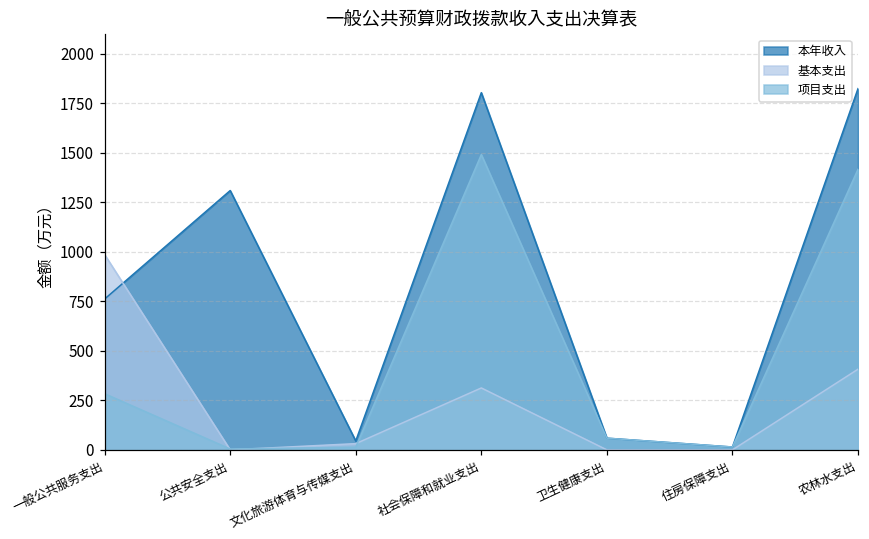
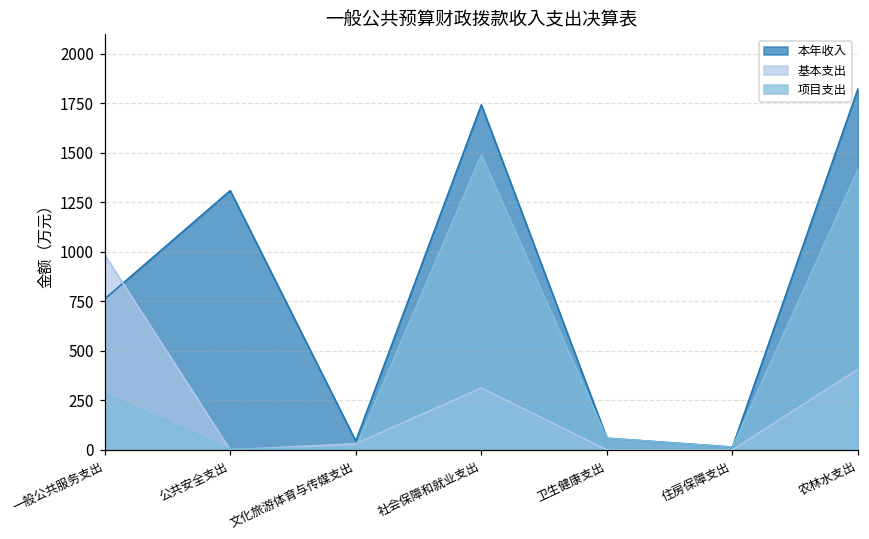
本年收入, 社会保障和就业支出: 1800 -> 1740
